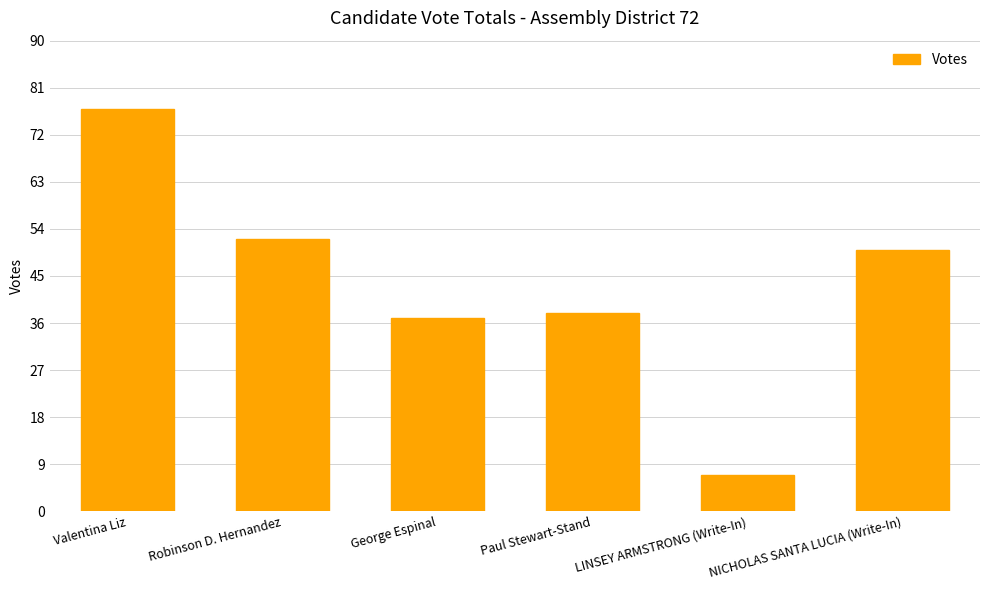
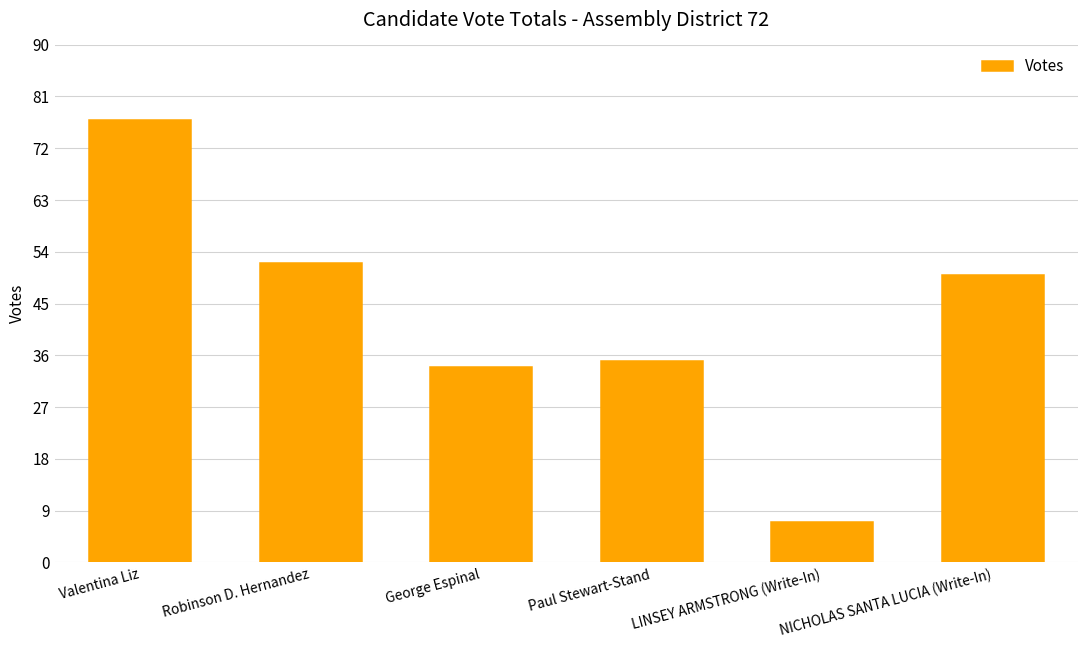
George Espinal: 37 -> 34
Paul Stewart-Stand: 38 -> 35
